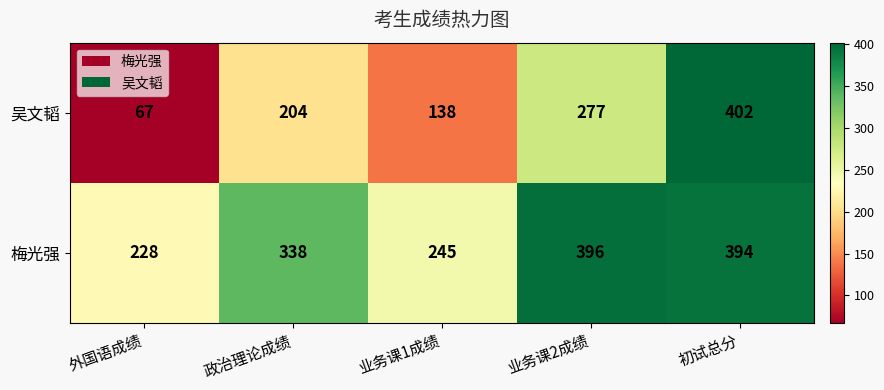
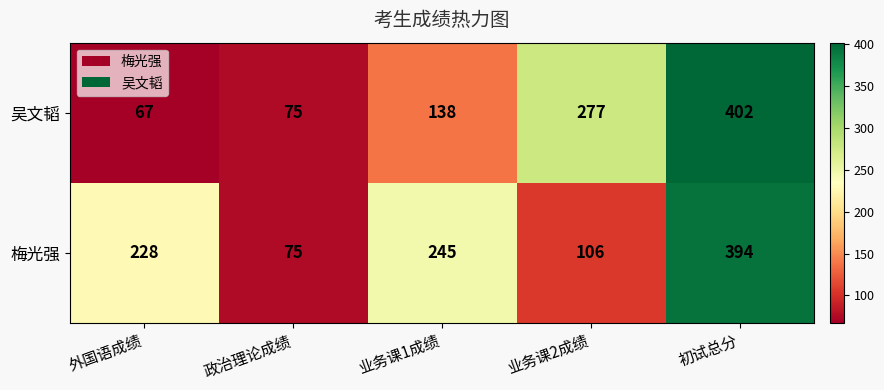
吴文韬, 政治理论成绩: 204 -> 75
梅光强, 政治理论成绩: 338 -> 75
梅光强, 业务课2成绩: 396 -> 106
